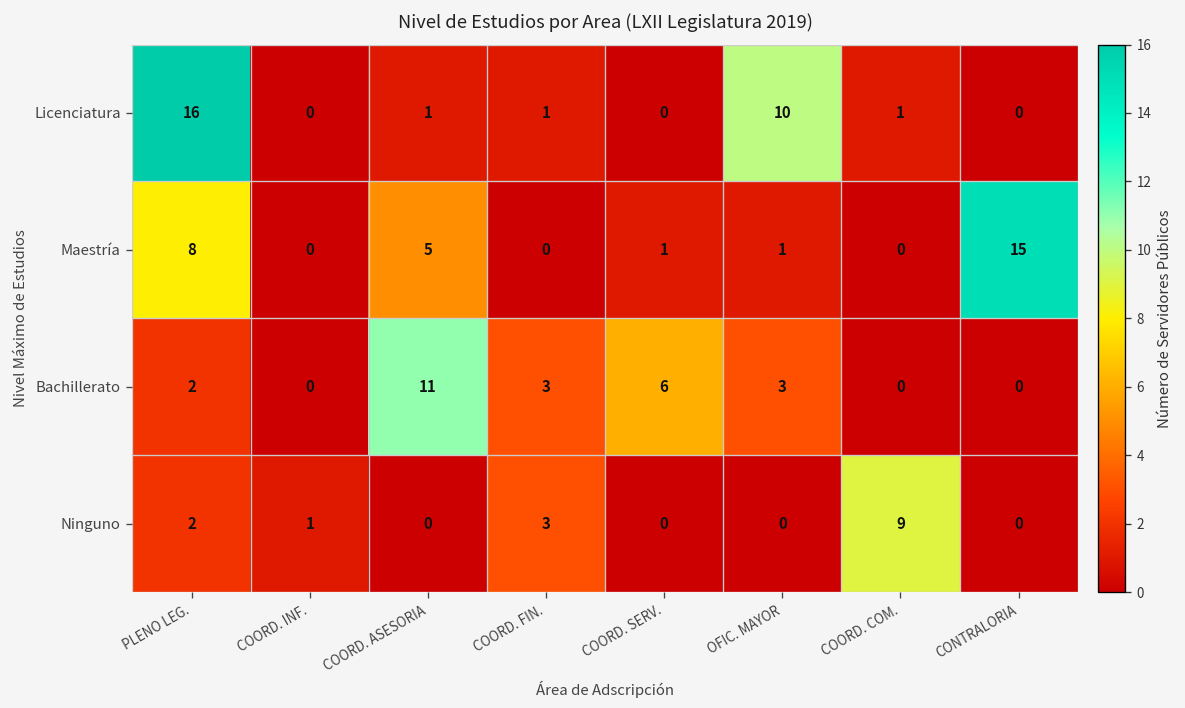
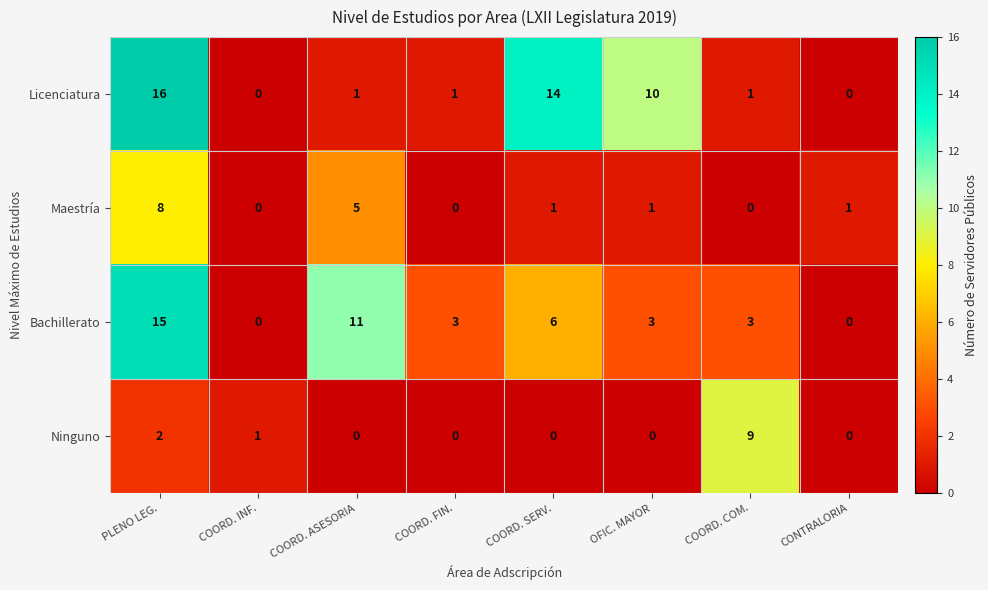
Licenciatura, COORD. SERV.: 0 -> 14
Maestría, CONTRALORIA: 15 -> 1
Bachillerato, PLENO LEG.: 2 -> 15
Bachillerato, COORD. COM.: 0 -> 3
Ninguno, COORD. FIN.: 3 -> 0
